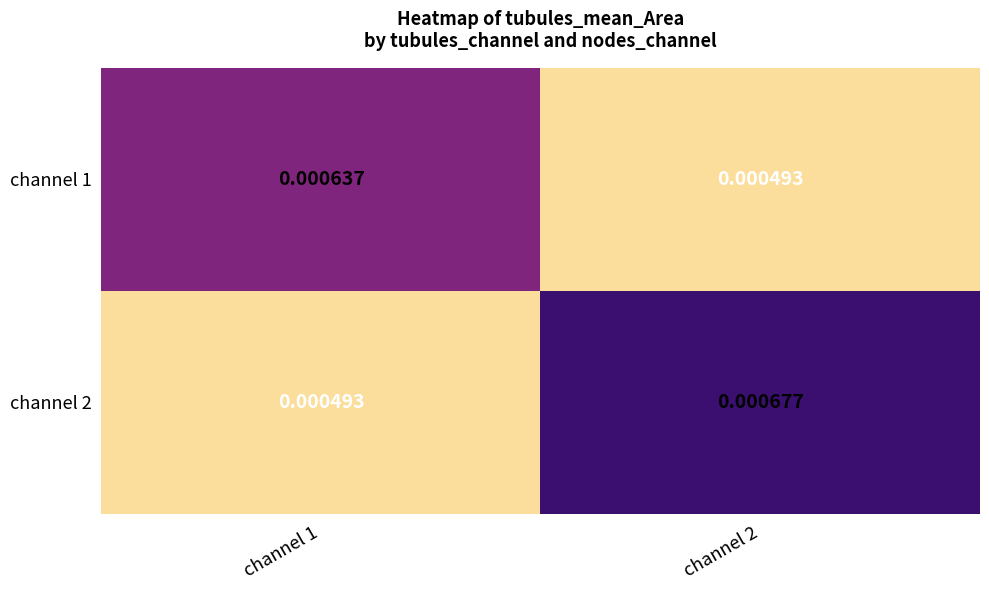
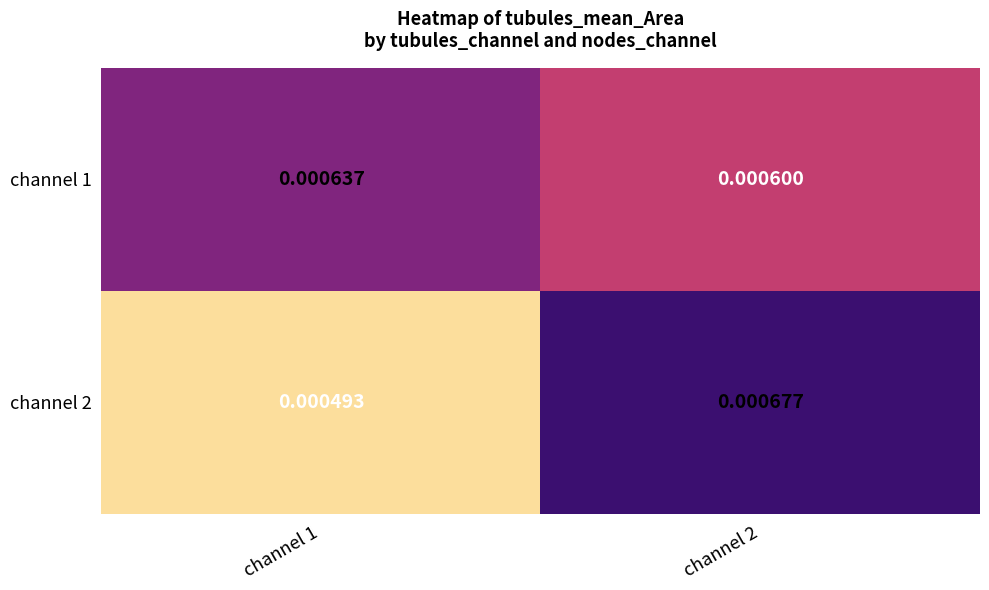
channel 1, channel 2: 0.000493 -> 0.000600
